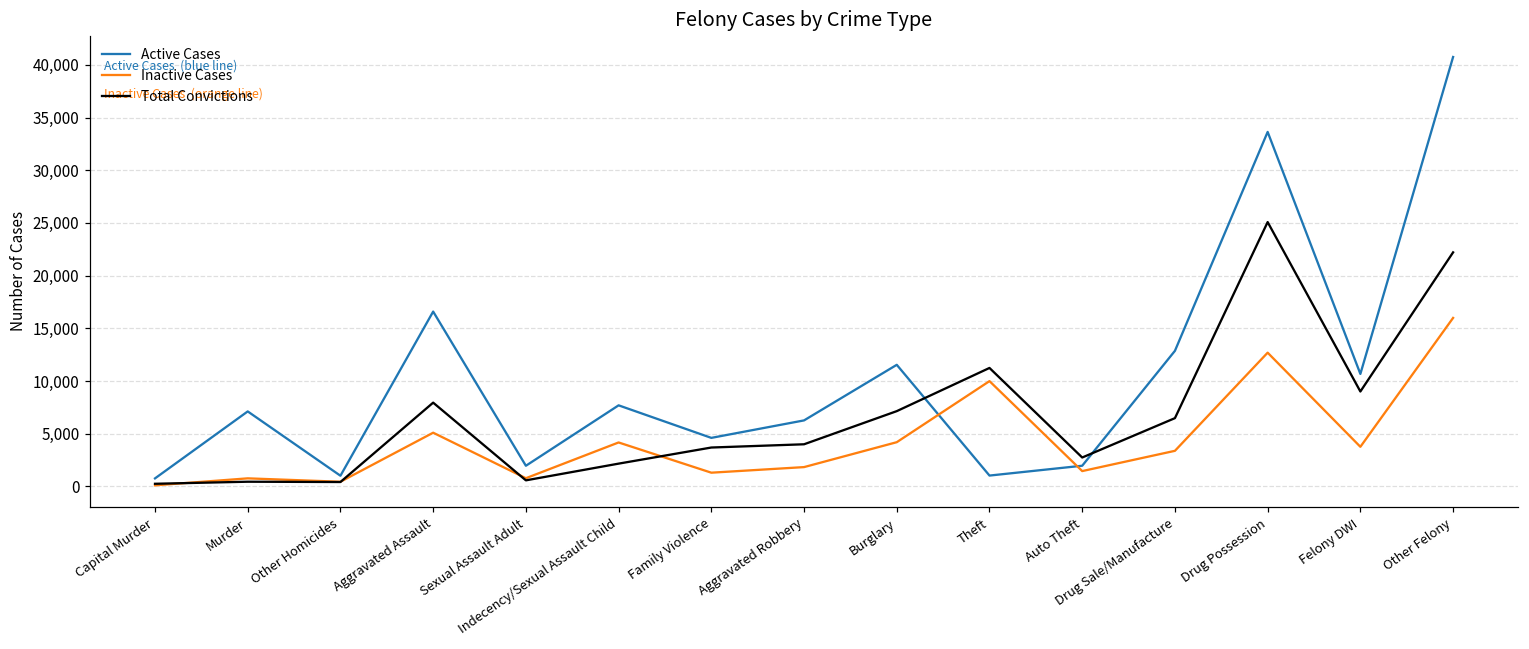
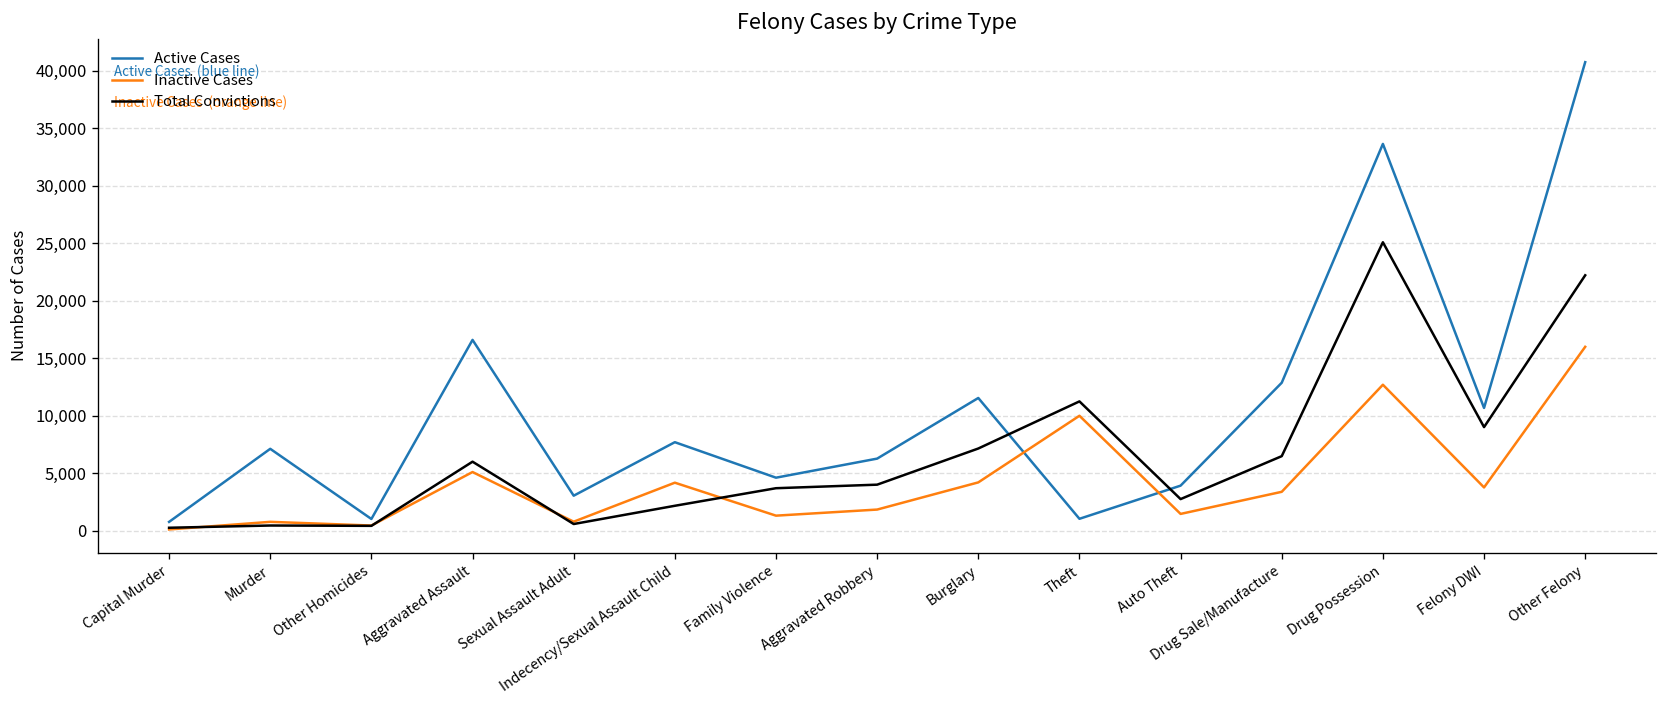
Total Convictions, Aggravated Assault: 8,000 -> 6,000
Active Cases, Sexual Assault Adult: 2,000 -> 3,000
Active Cases, Auto Theft: 2,000 -> 4,000
